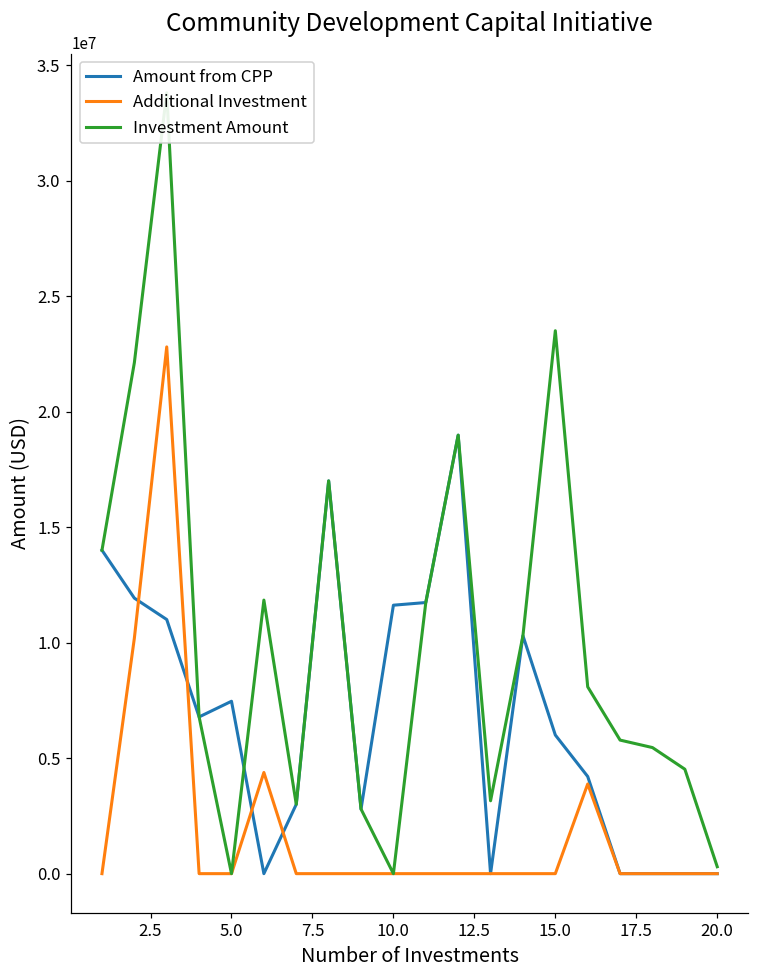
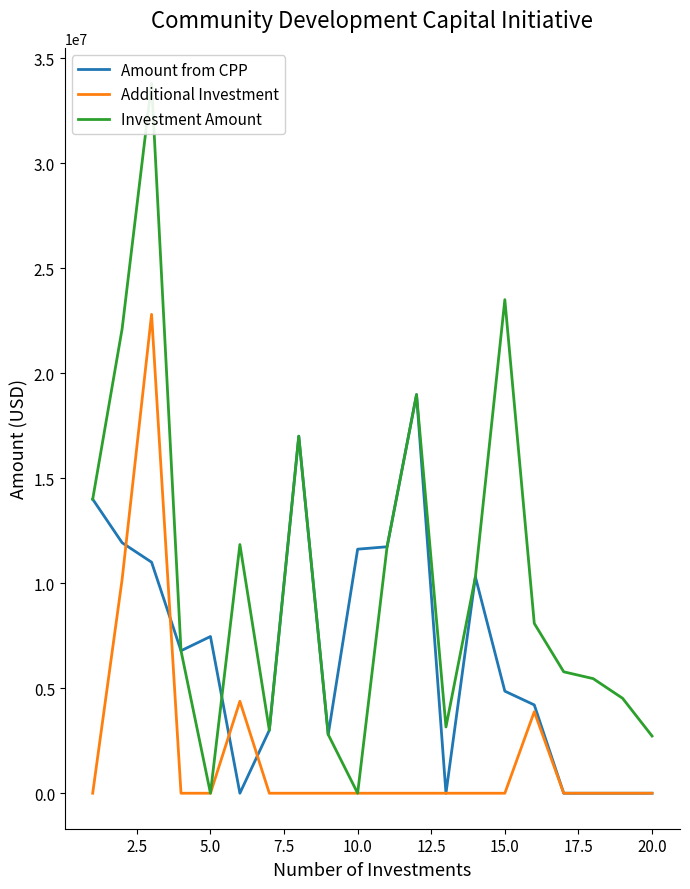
Amount from CPP, 15.0: 6000000 -> 4900000
Investment Amount, 20.0: 300000 -> 2700000
